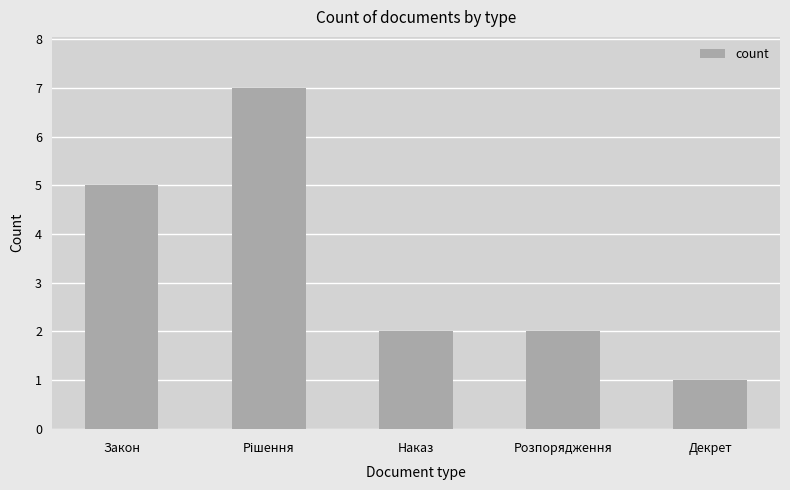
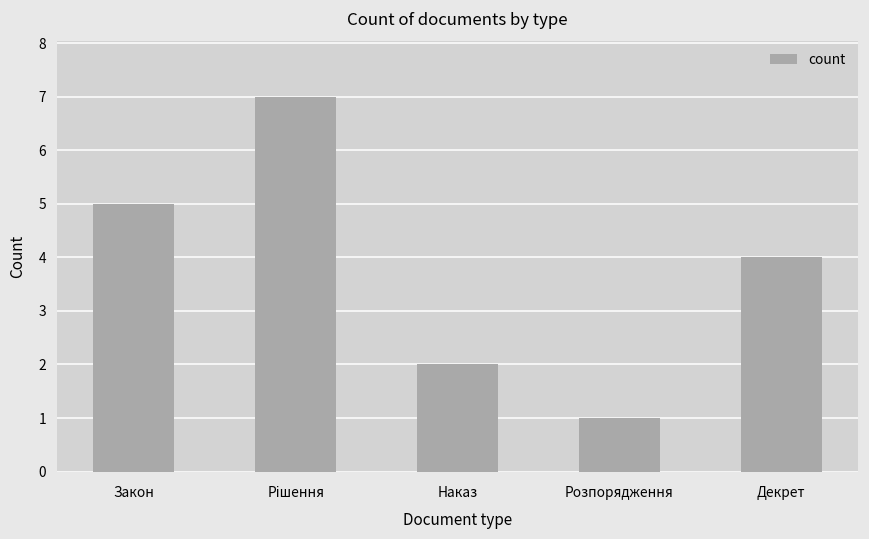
Розпорядження: 2 -> 1
Декрет: 1 -> 4
